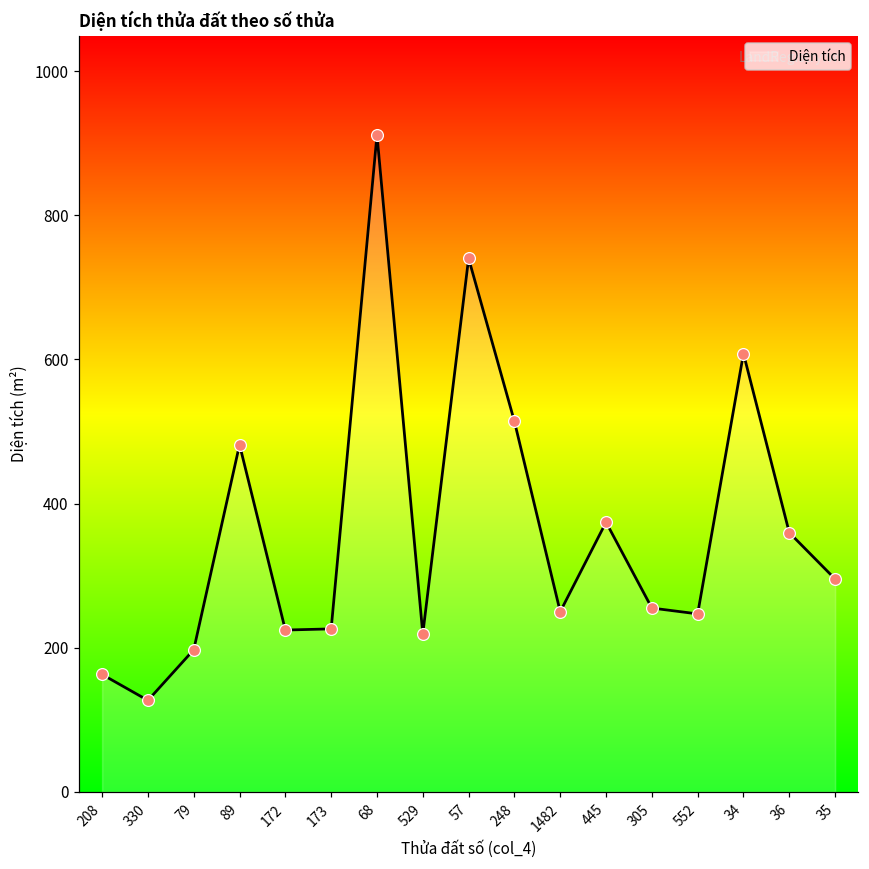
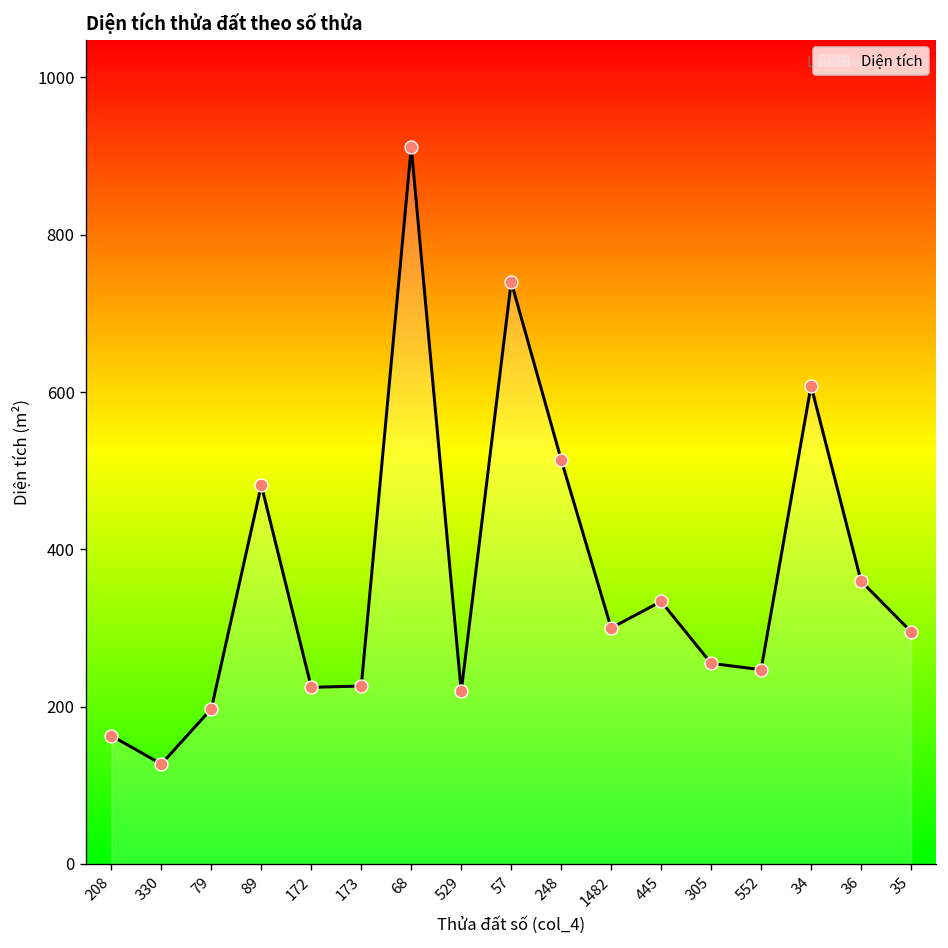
1482: 250 -> 300
445: 370 -> 330
